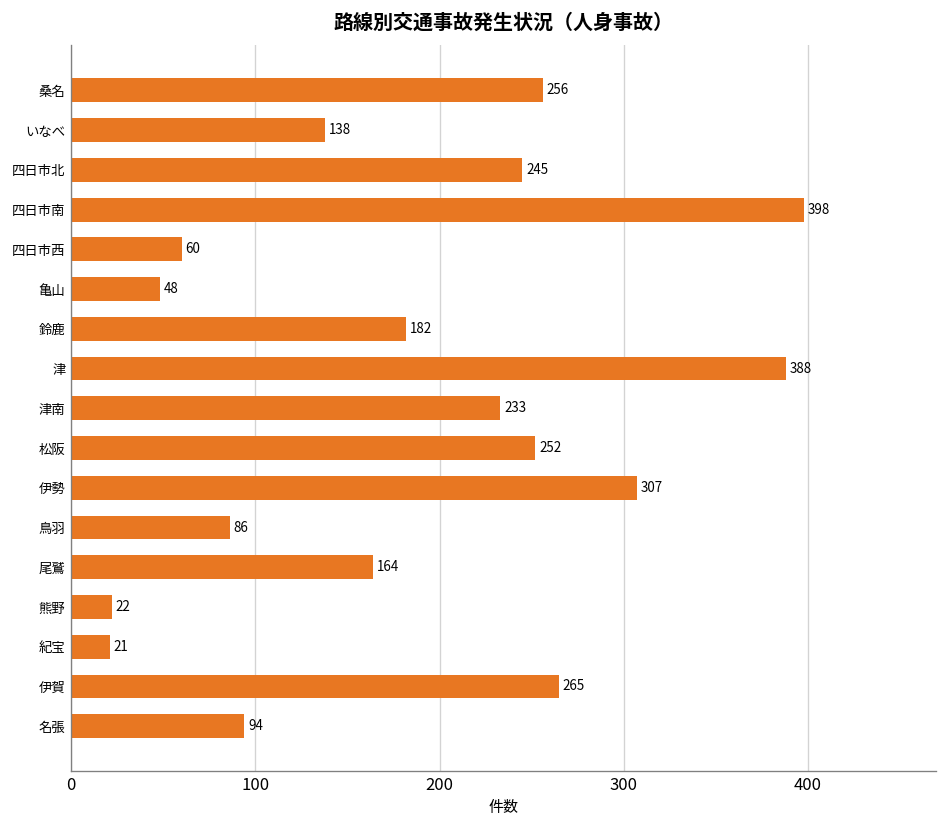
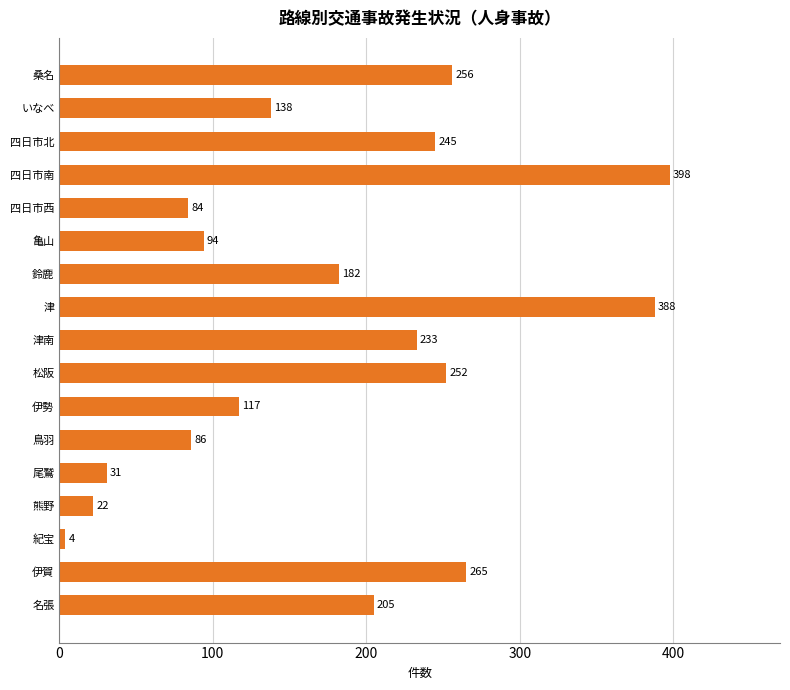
四日市西: 60 -> 84
亀山: 48 -> 94
伊勢: 307 -> 117
尾鷲: 164 -> 31
紀宝: 21 -> 4
名張: 94 -> 205
